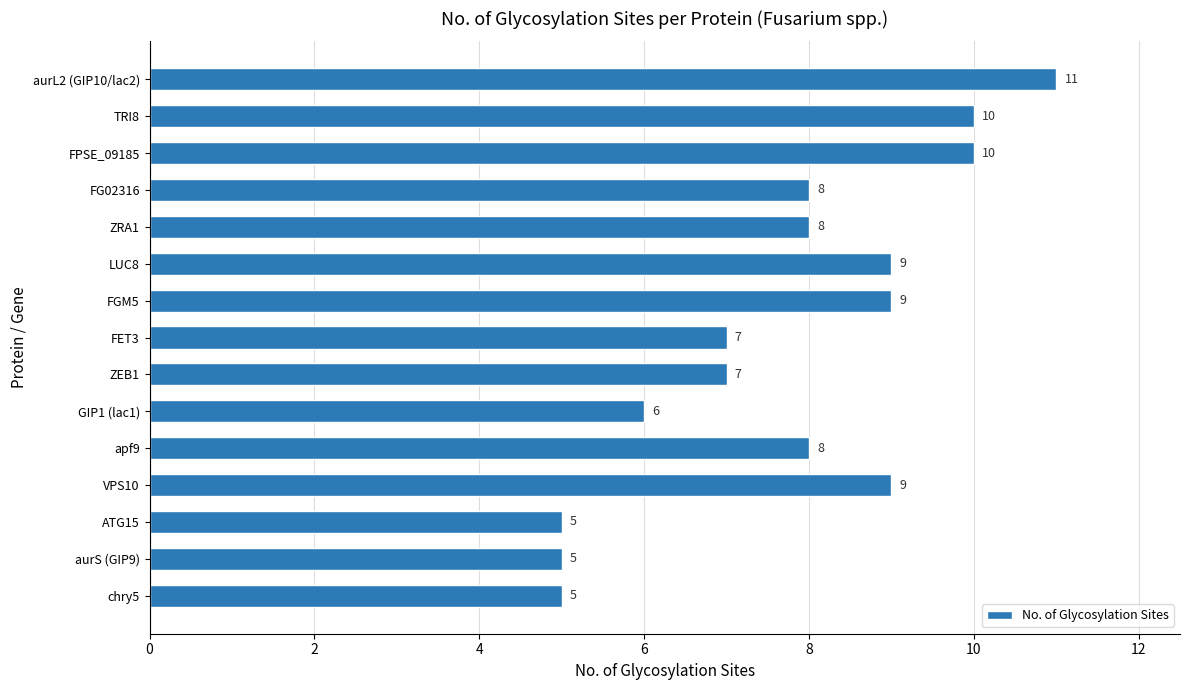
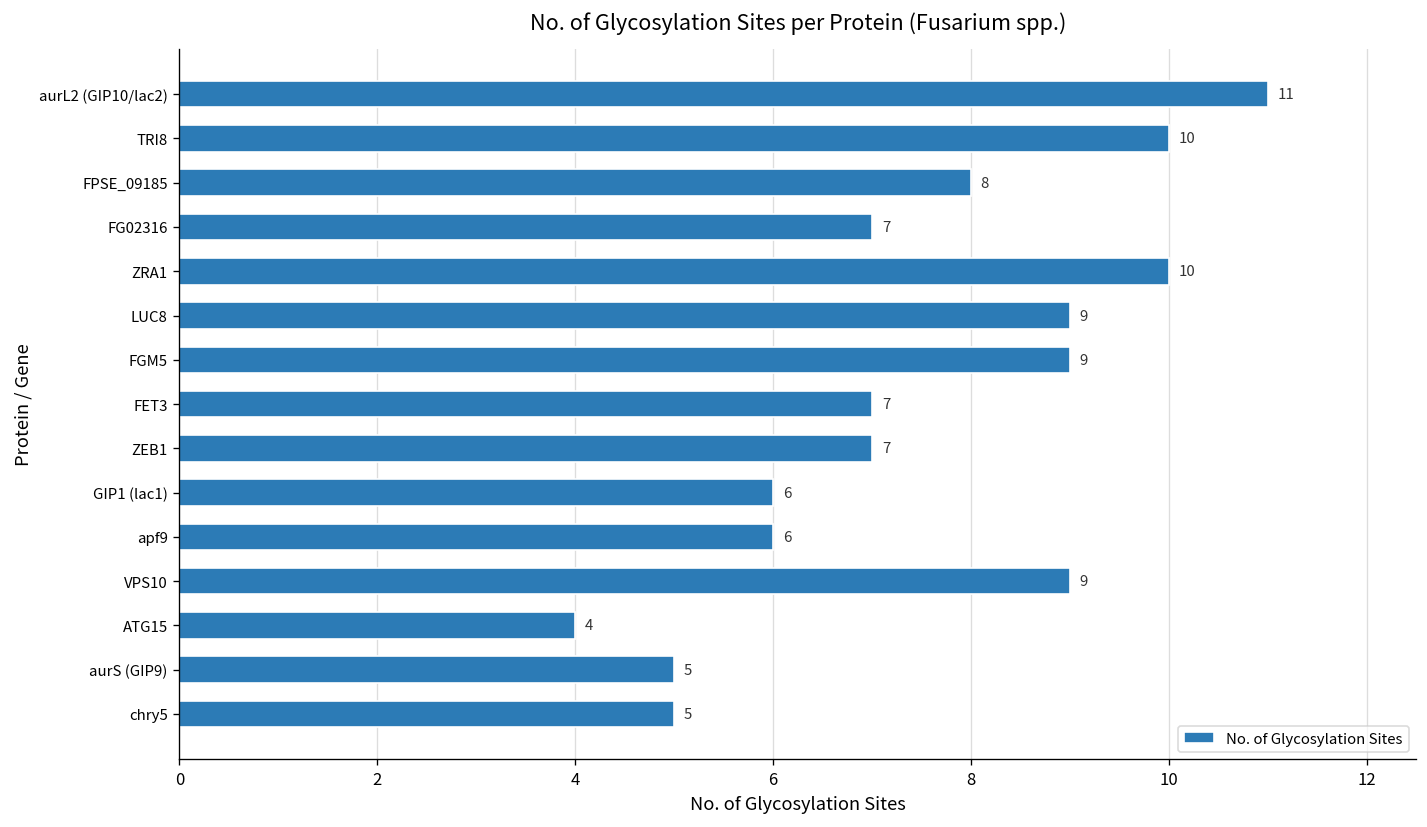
FPSE_09185: 10 -> 8
FG02316: 8 -> 7
ZRA1: 8 -> 10
apf9: 8 -> 6
ATG15: 5 -> 4
